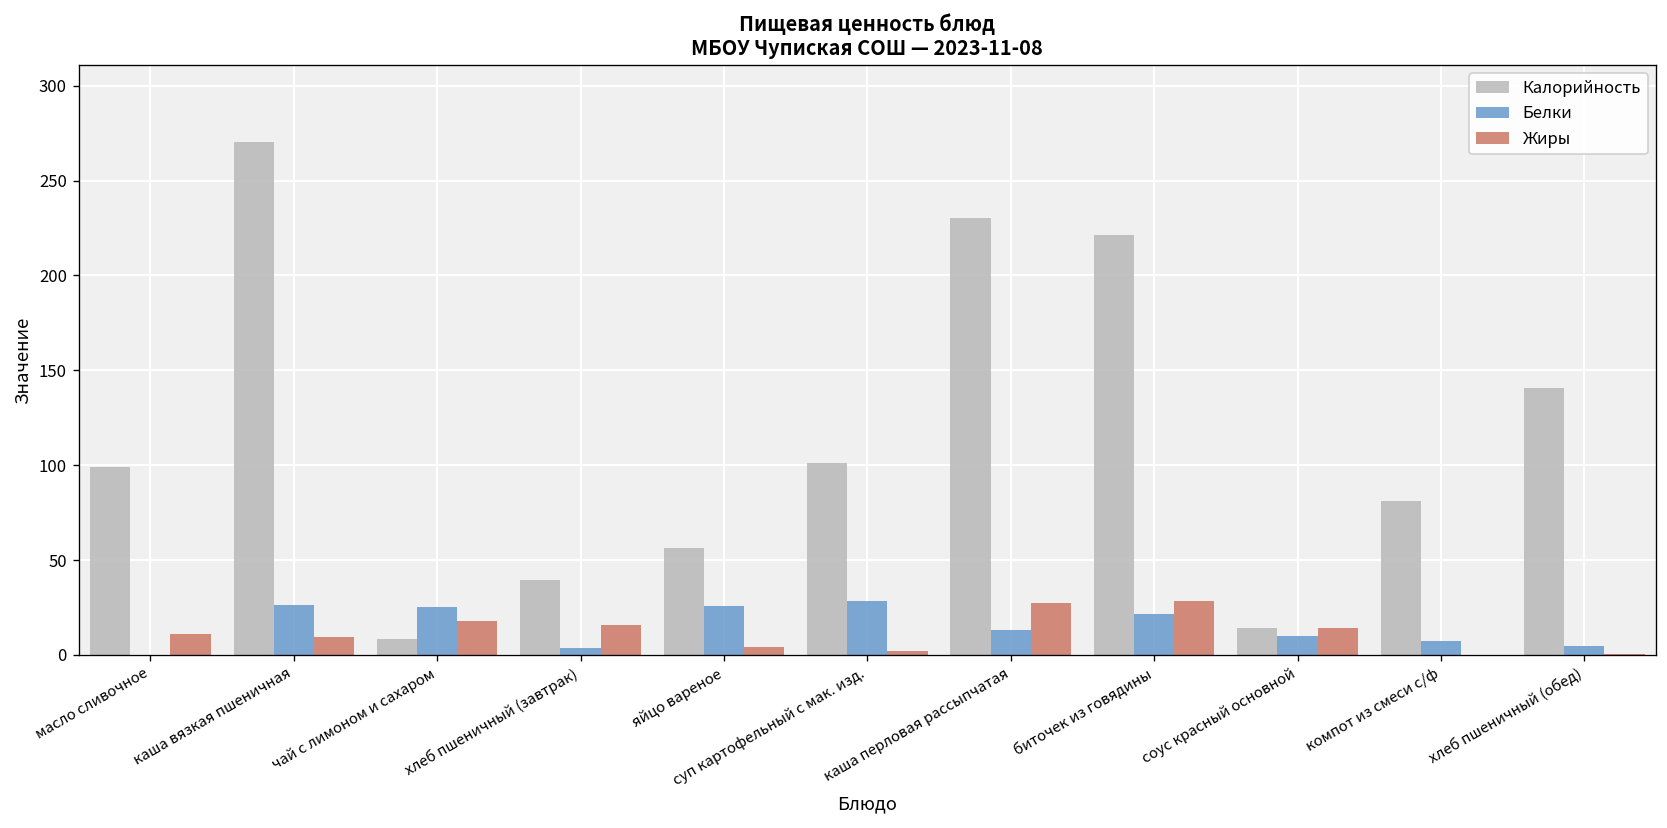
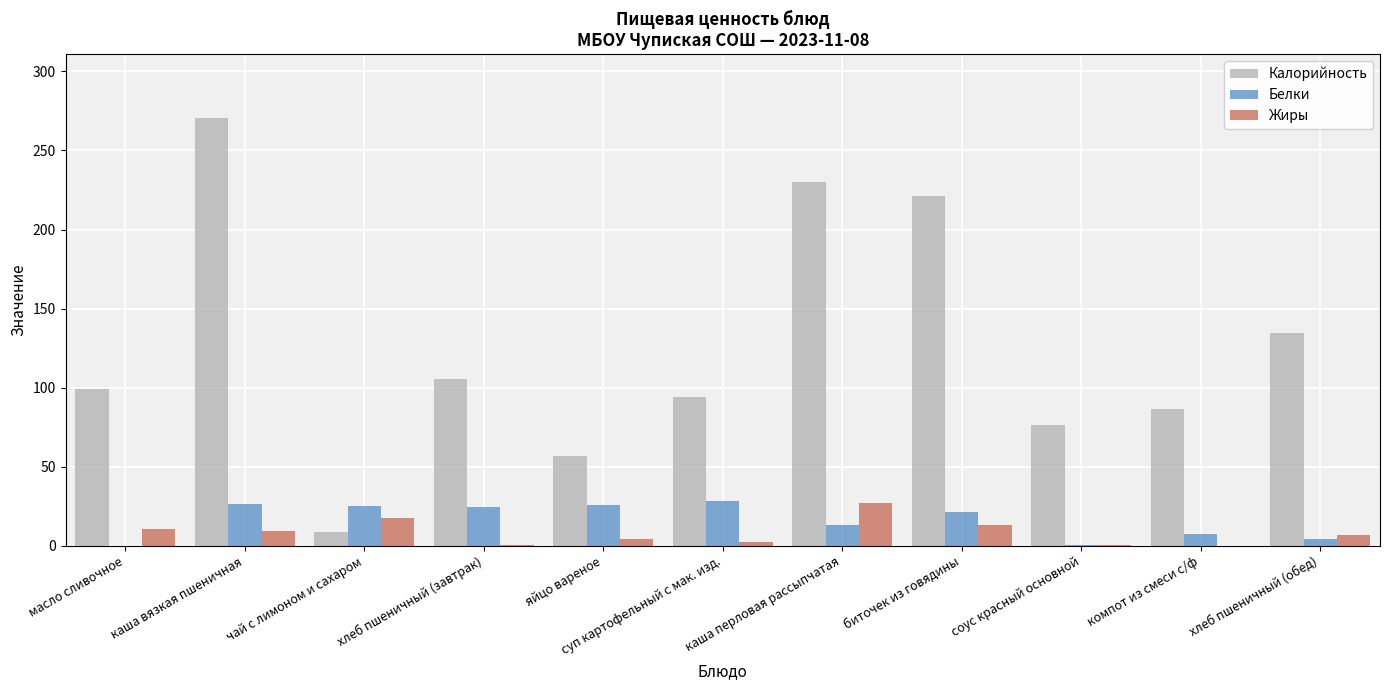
Калорийность, хлеб пшеничный (завтрак): 40 -> 106
Белки, хлеб пшеничный (завтрак): 3 -> 24
Жиры, хлеб пшеничный (завтрак): 16 -> 0
Калорийность, суп картофельный с мак. изд.: 101 -> 94
Жиры, биточек из говядины: 28 -> 13
Калорийность, соус красный основной: 14 -> 76
Белки, соус красный основной: 10 -> 1
Жиры, соус красный основной: 14 -> 1
Калорийность, компот из смеси с/ф: 81 -> 87
Калорийность, хлеб пшеничный (обед): 141 -> 135
Жиры, хлеб пшеничный (обед): 1 -> 7
